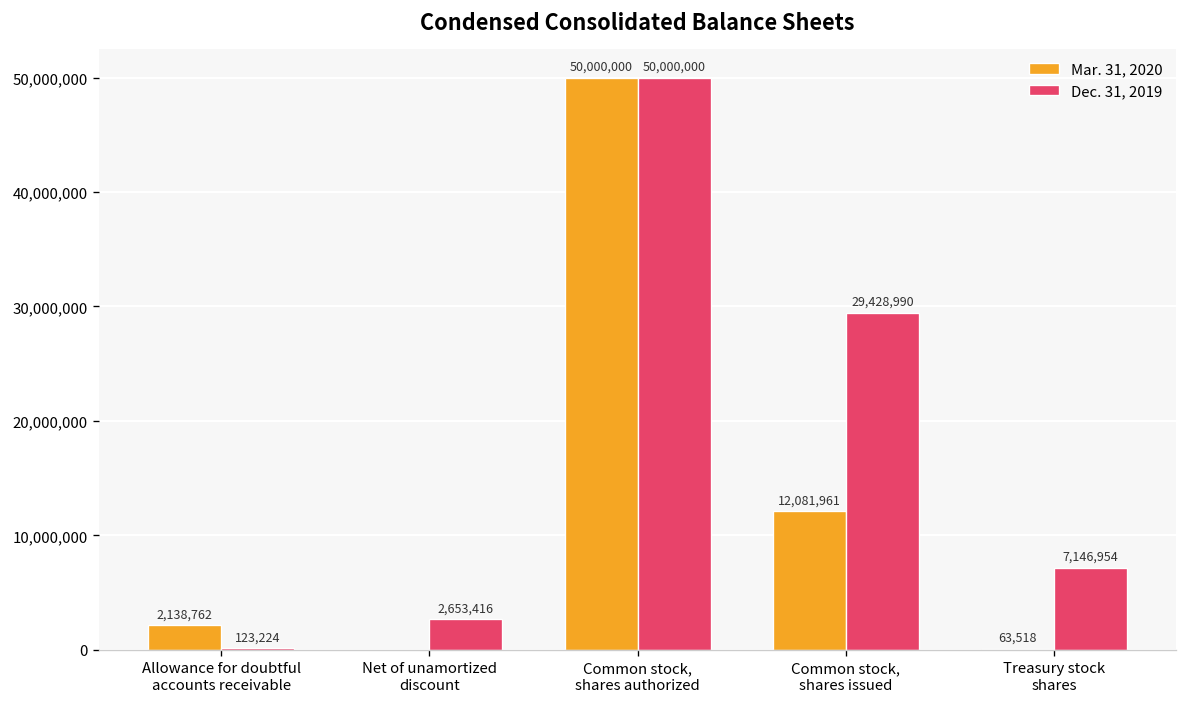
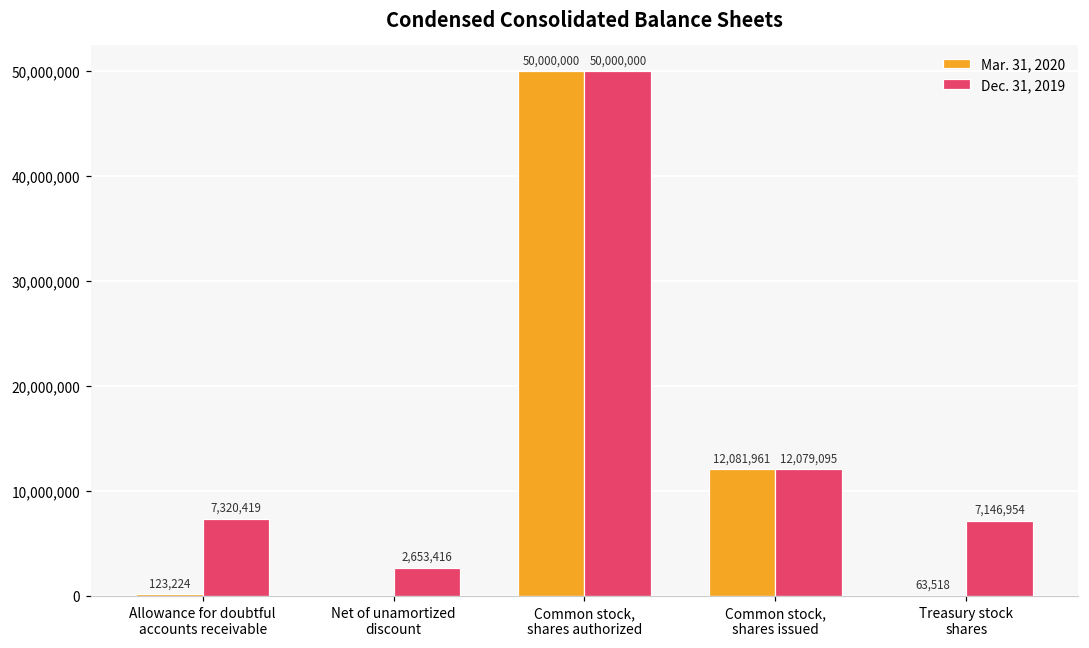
Mar. 31, 2020, Allowance for doubtful accounts receivable: 2,138,762 -> 123,224
Dec. 31, 2019, Allowance for doubtful accounts receivable: 123,224 -> 7,320,419
Dec. 31, 2019, Common stock, shares issued: 29,428,990 -> 12,079,095
